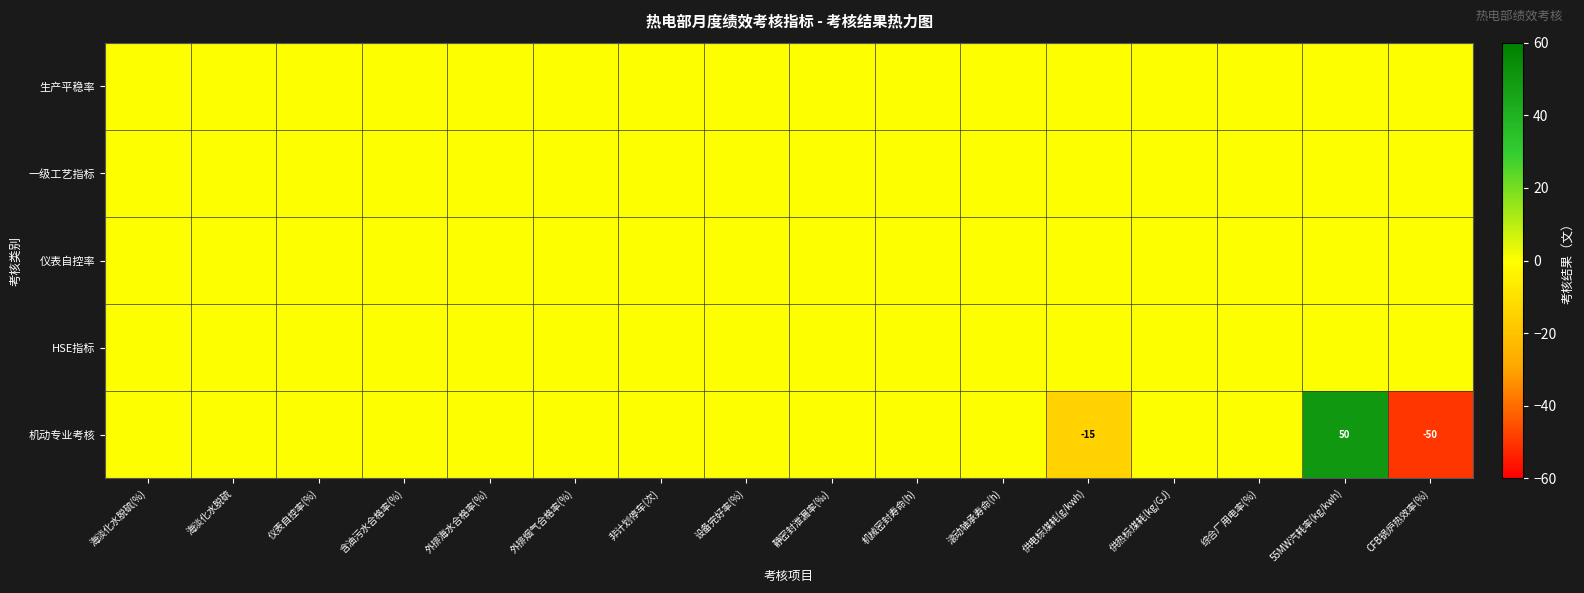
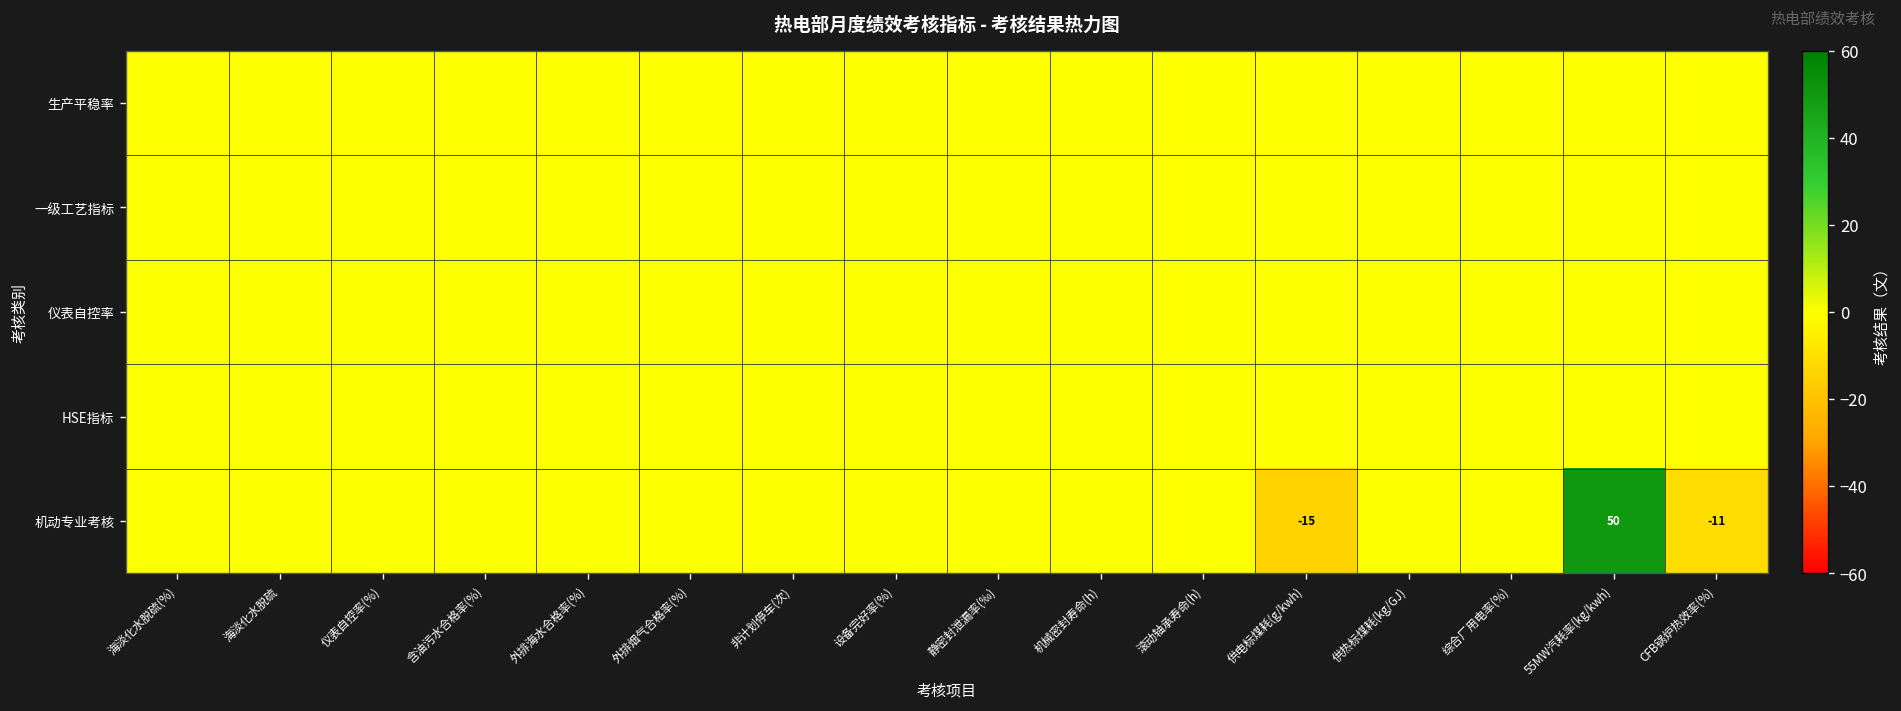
机动专业考核, CFB锅炉热效率(%): -50 -> -11
